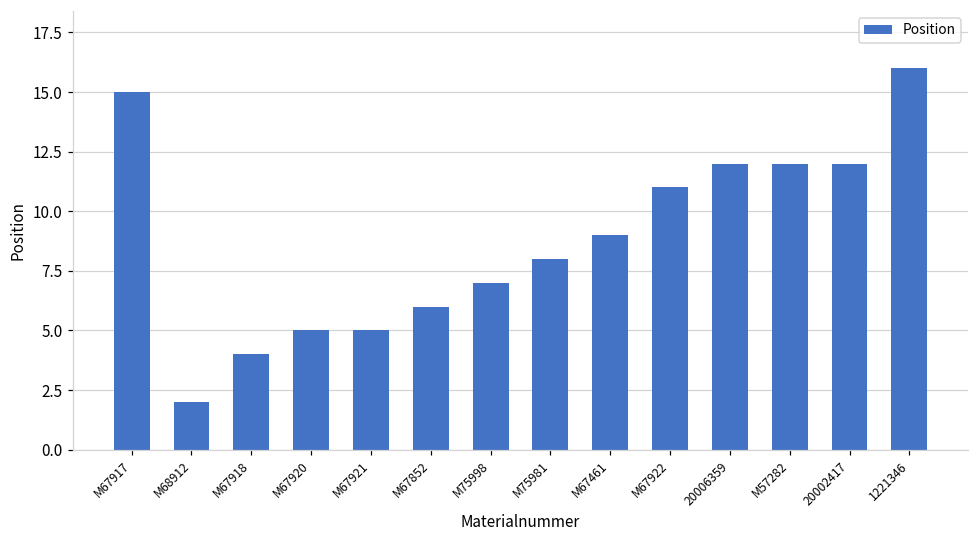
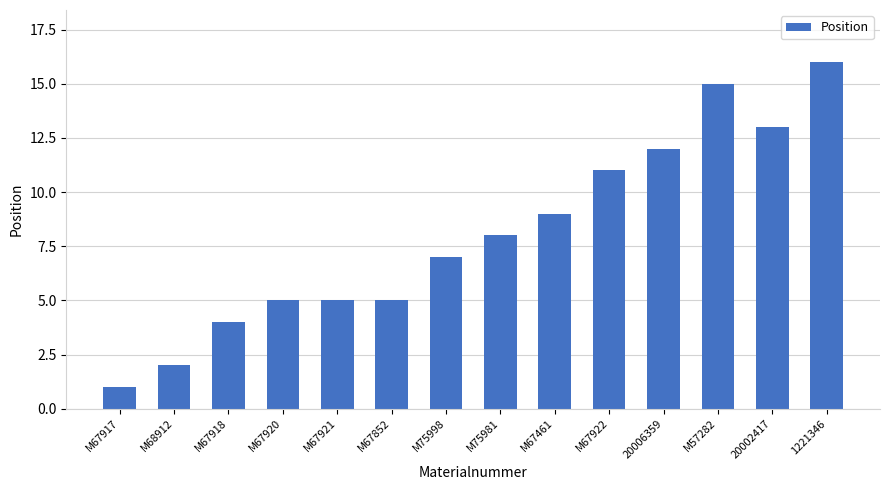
M67917: 15 -> 1
M67852: 6 -> 5
M57282: 12 -> 15
20002417: 12 -> 13
